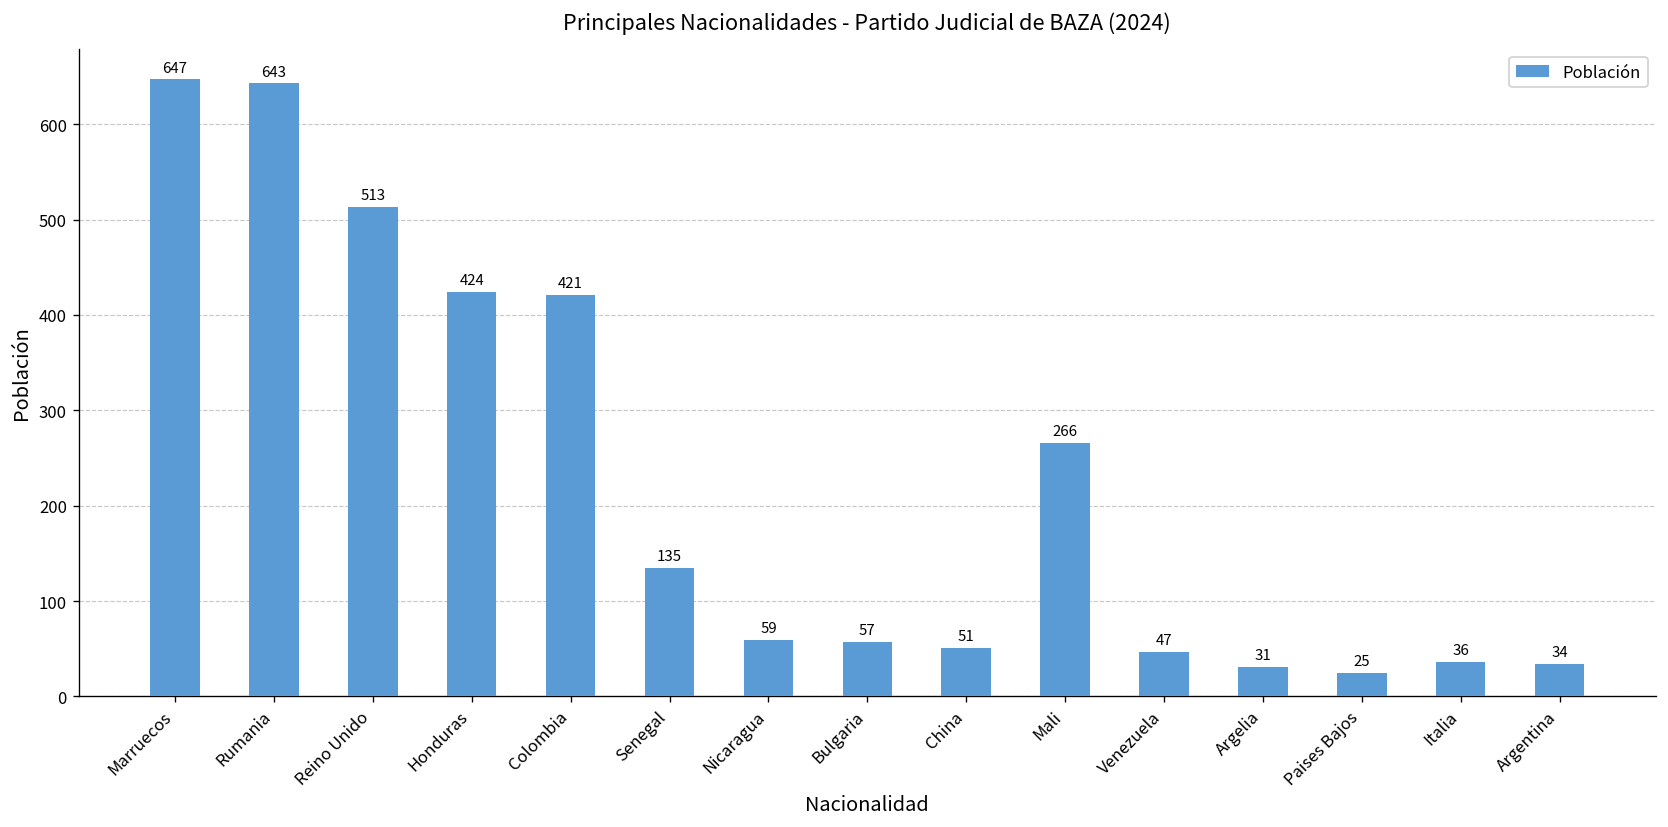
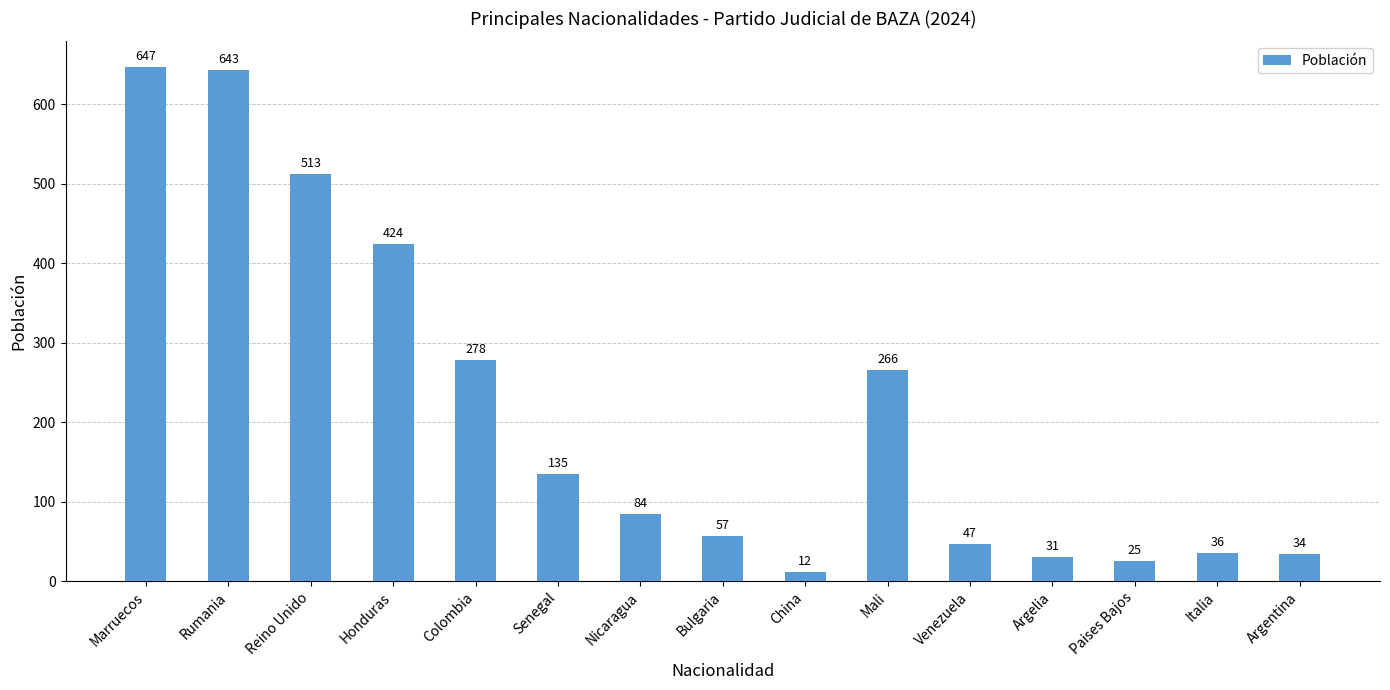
Colombia: 421 -> 278
Nicaragua: 59 -> 84
China: 51 -> 12
